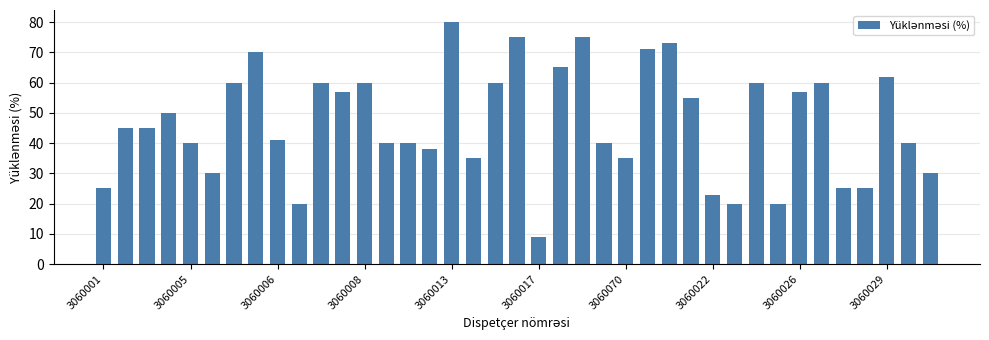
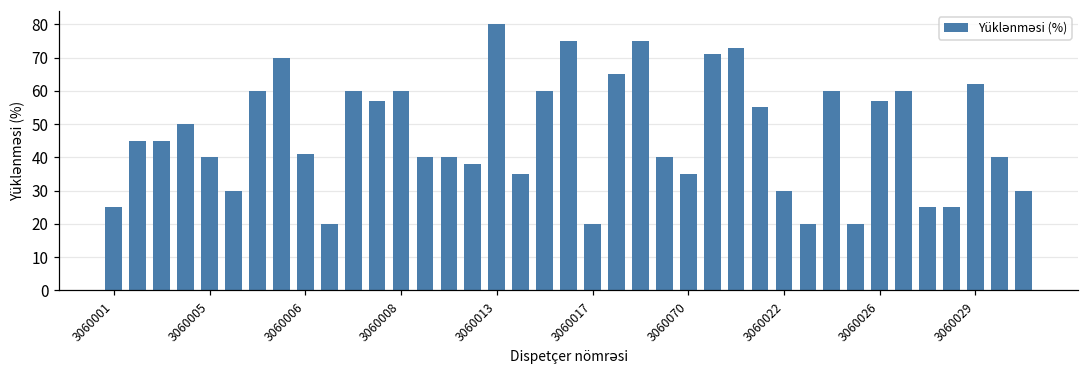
3060017: 9 -> 20
3060022: 23 -> 30
